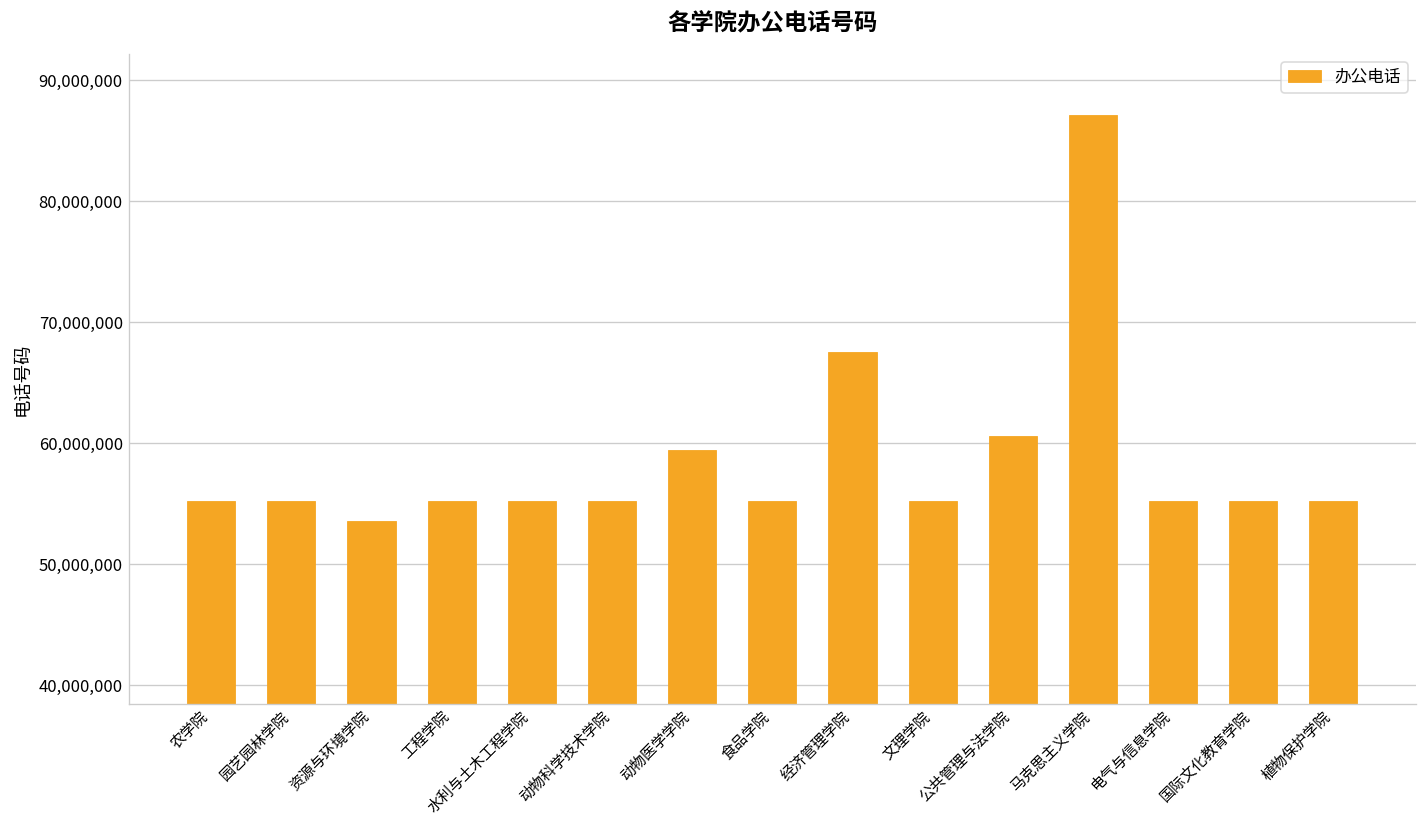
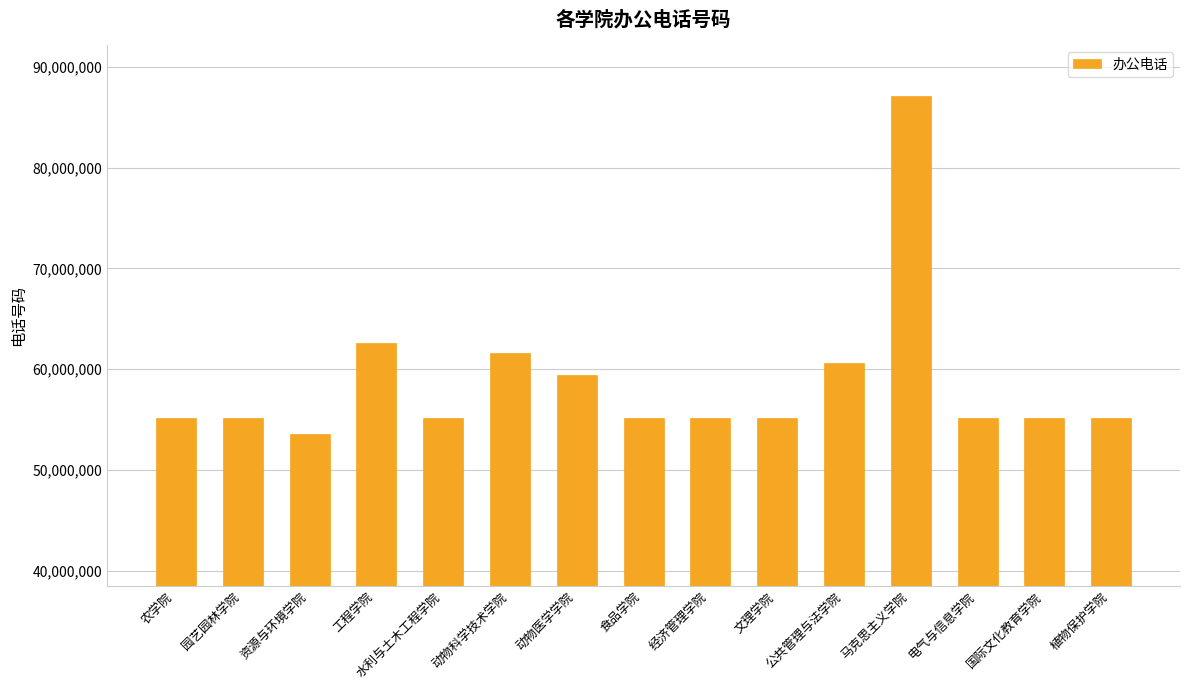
工程学院: 55,200,000 -> 62,600,000
动物科学技术学院: 55,200,000 -> 61,600,000
经济管理学院: 67,500,000 -> 55,200,000
